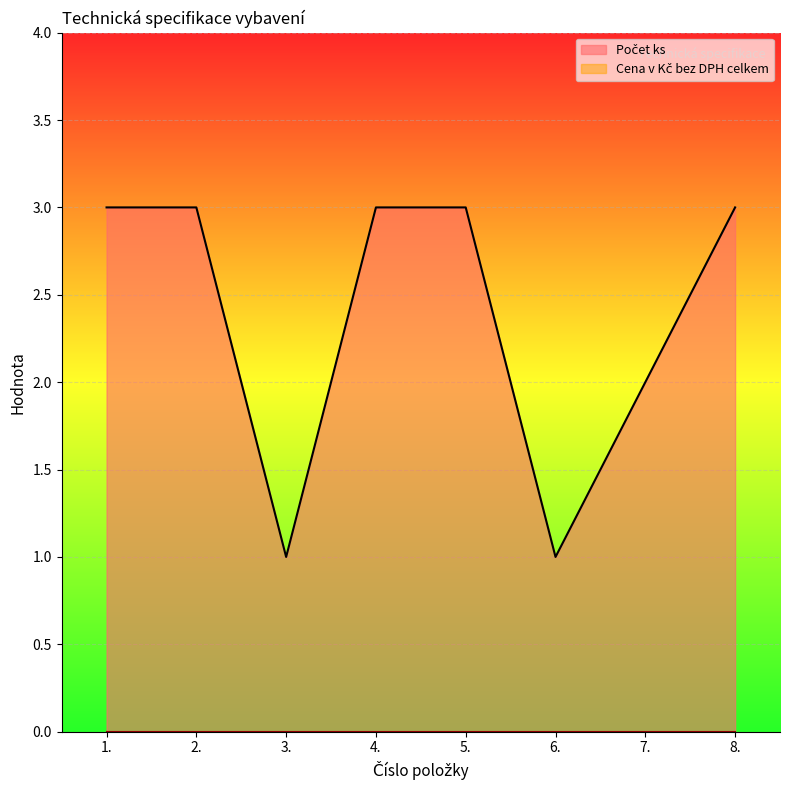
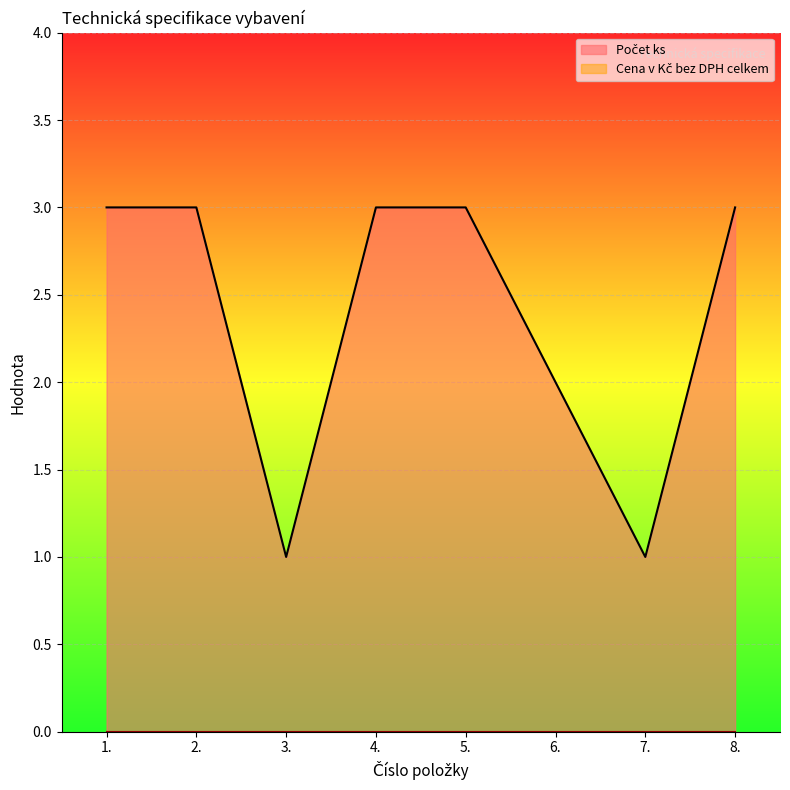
Počet ks, 6.: 1 -> 2
Počet ks, 7.: 2 -> 1
